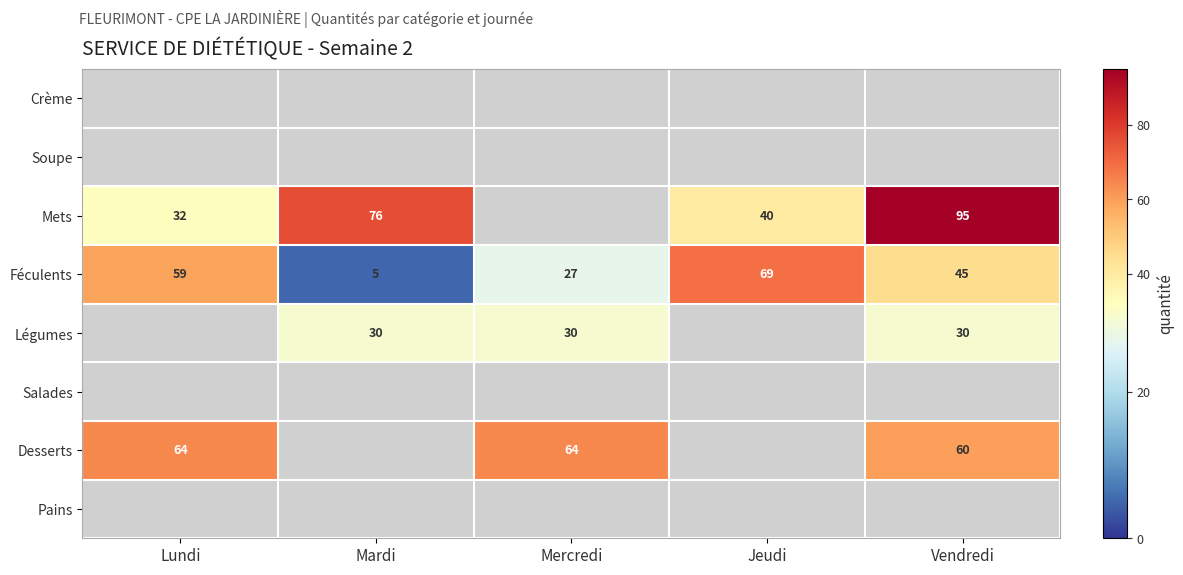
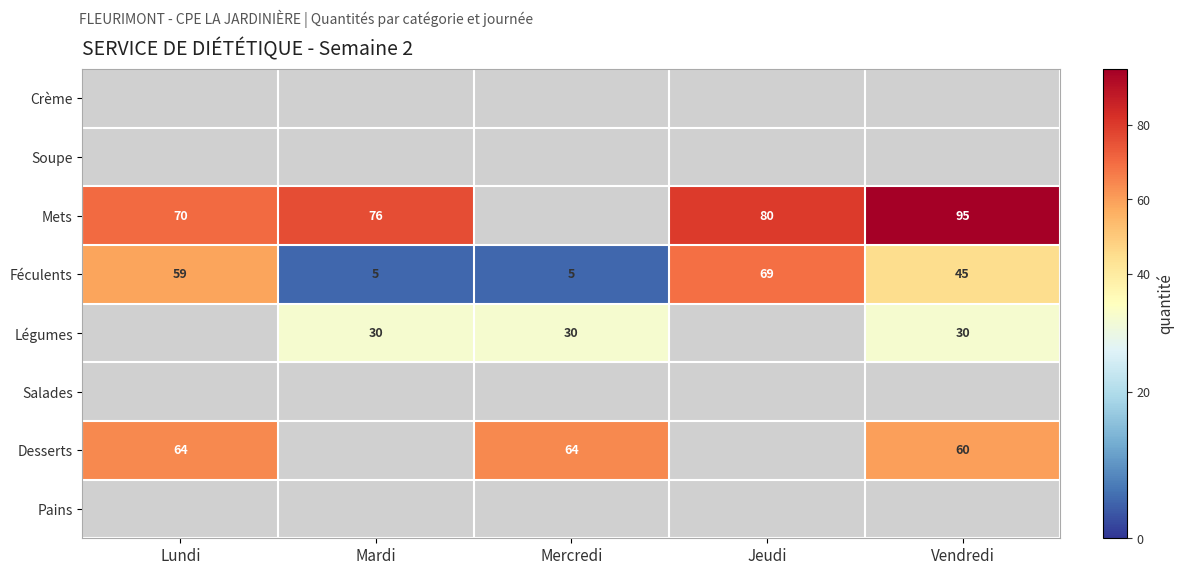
Mets, Lundi: 32 -> 70
Mets, Jeudi: 40 -> 80
Féculents, Mercredi: 27 -> 5
